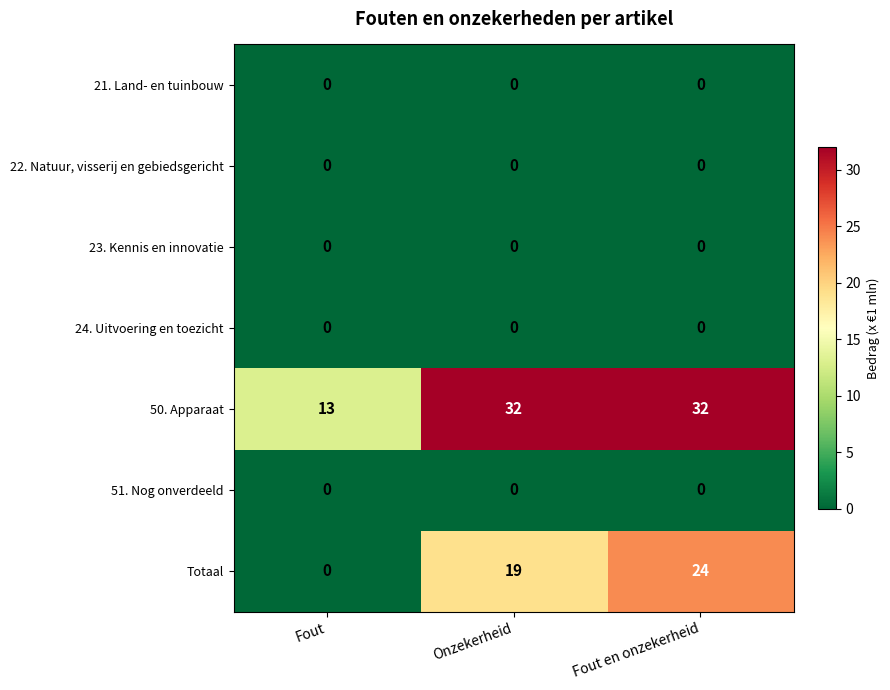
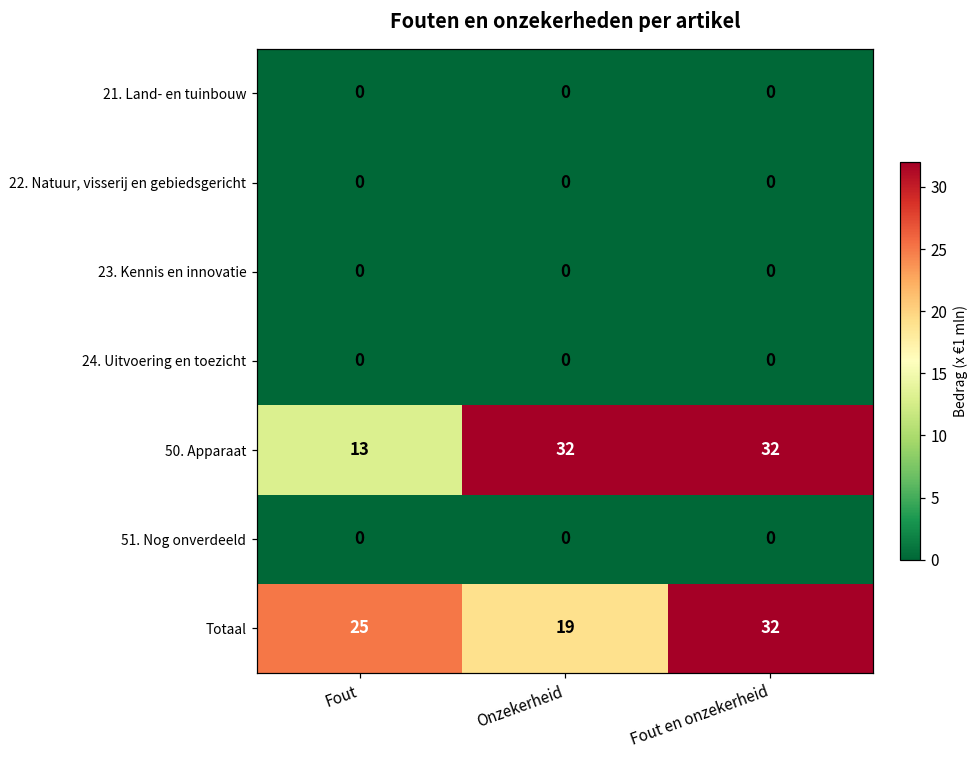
Totaal, Fout: 0 -> 25
Totaal, Fout en onzekerheid: 24 -> 32
